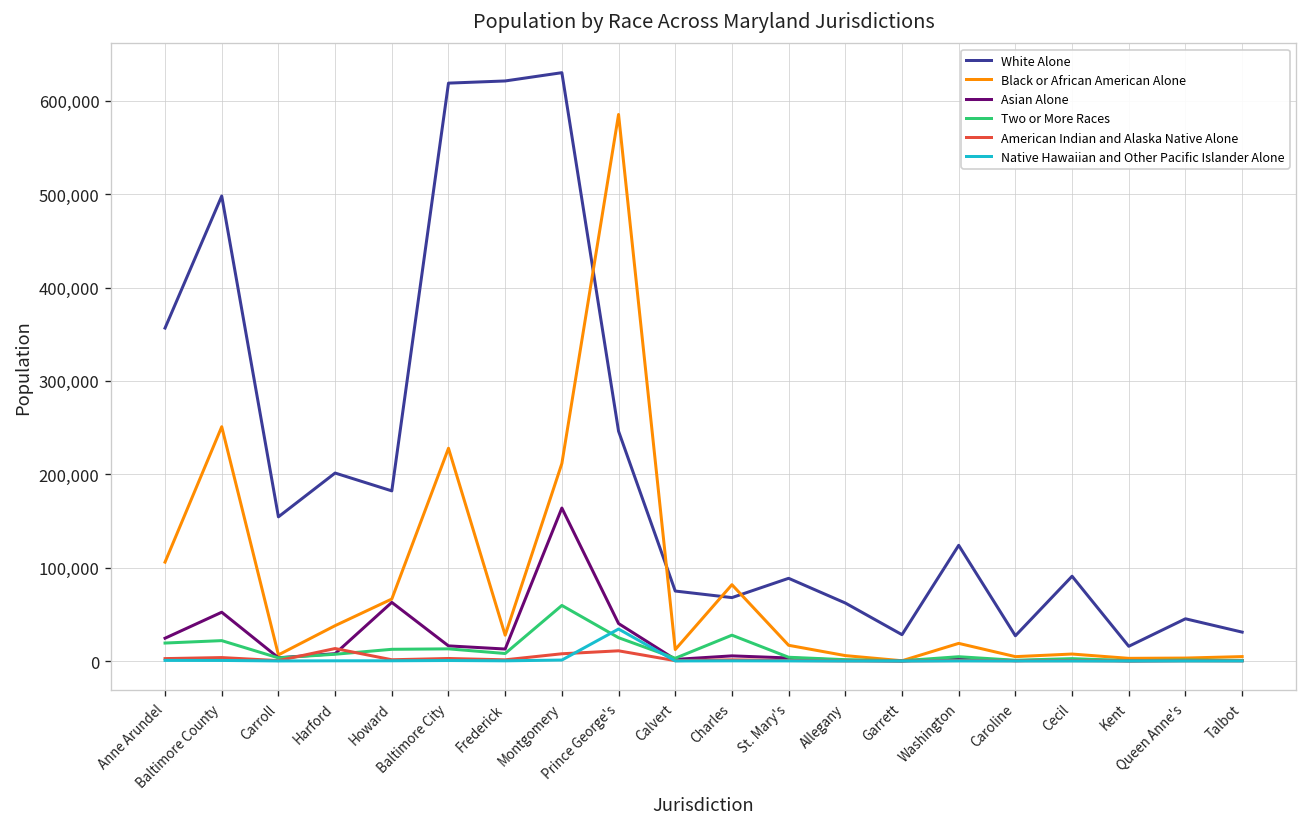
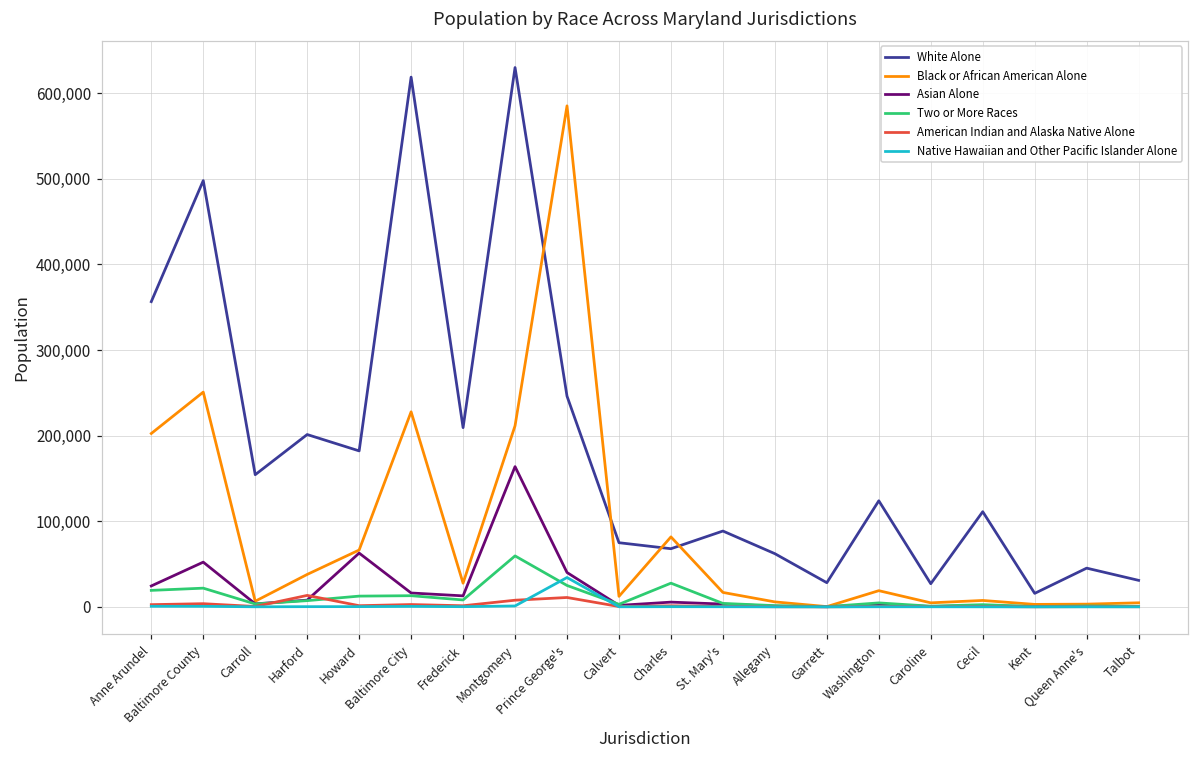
Black or African American Alone, Anne Arundel: 110,000 -> 200,000
White Alone, Frederick: 620,000 -> 210,000
White Alone, Cecil: 90,000 -> 110,000
